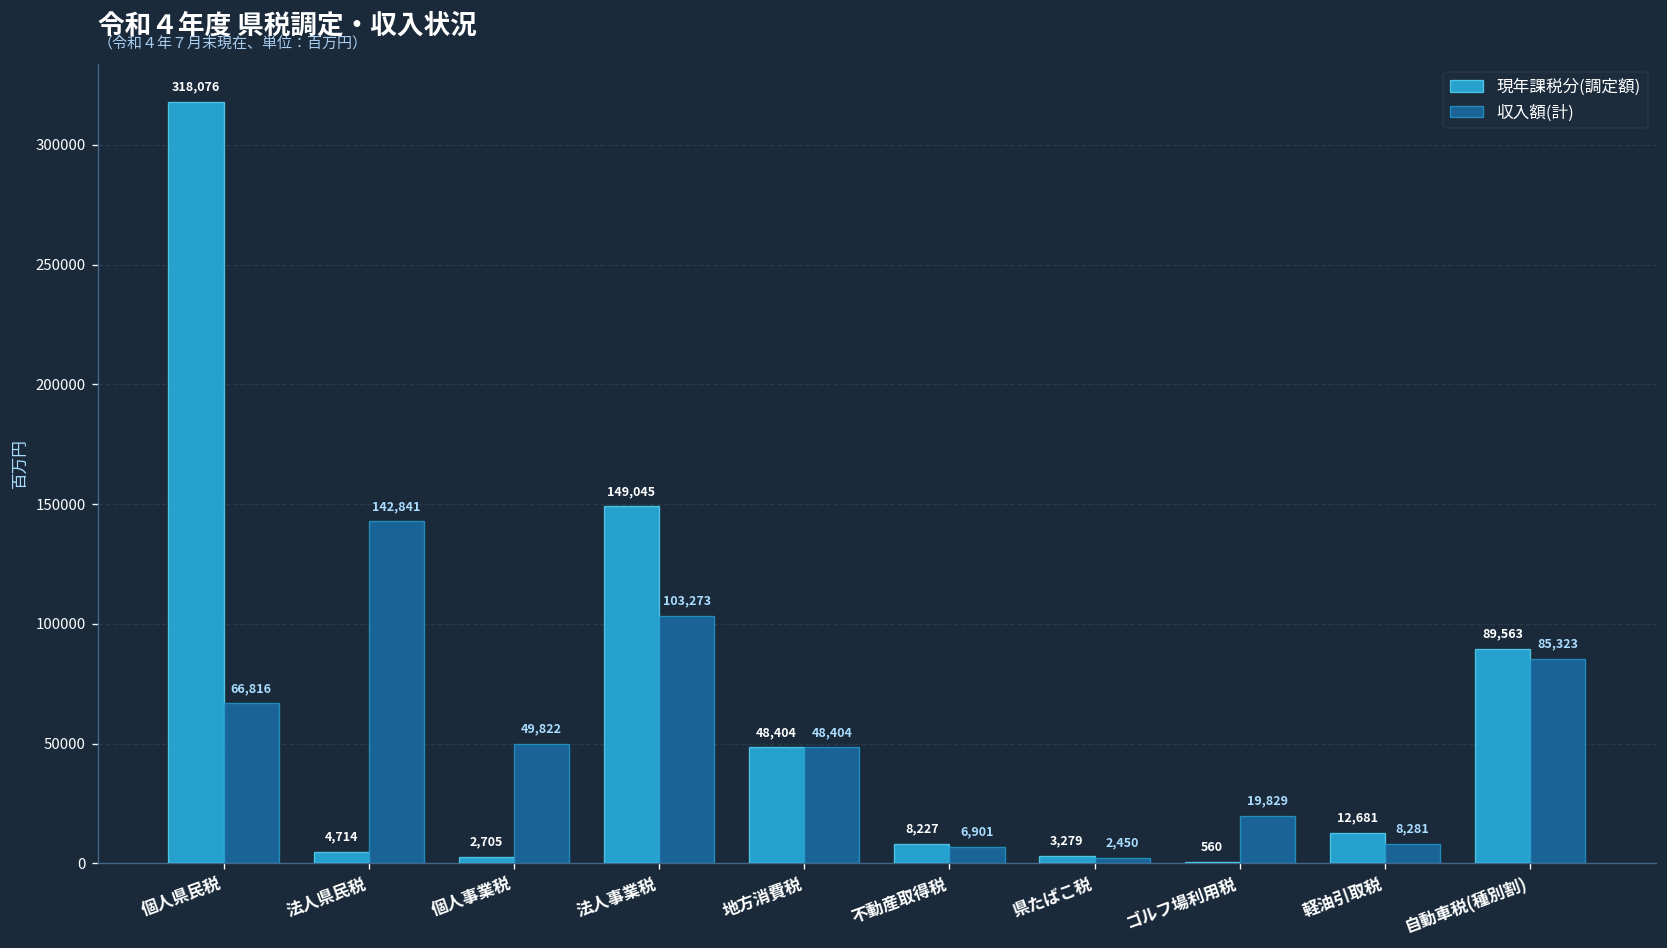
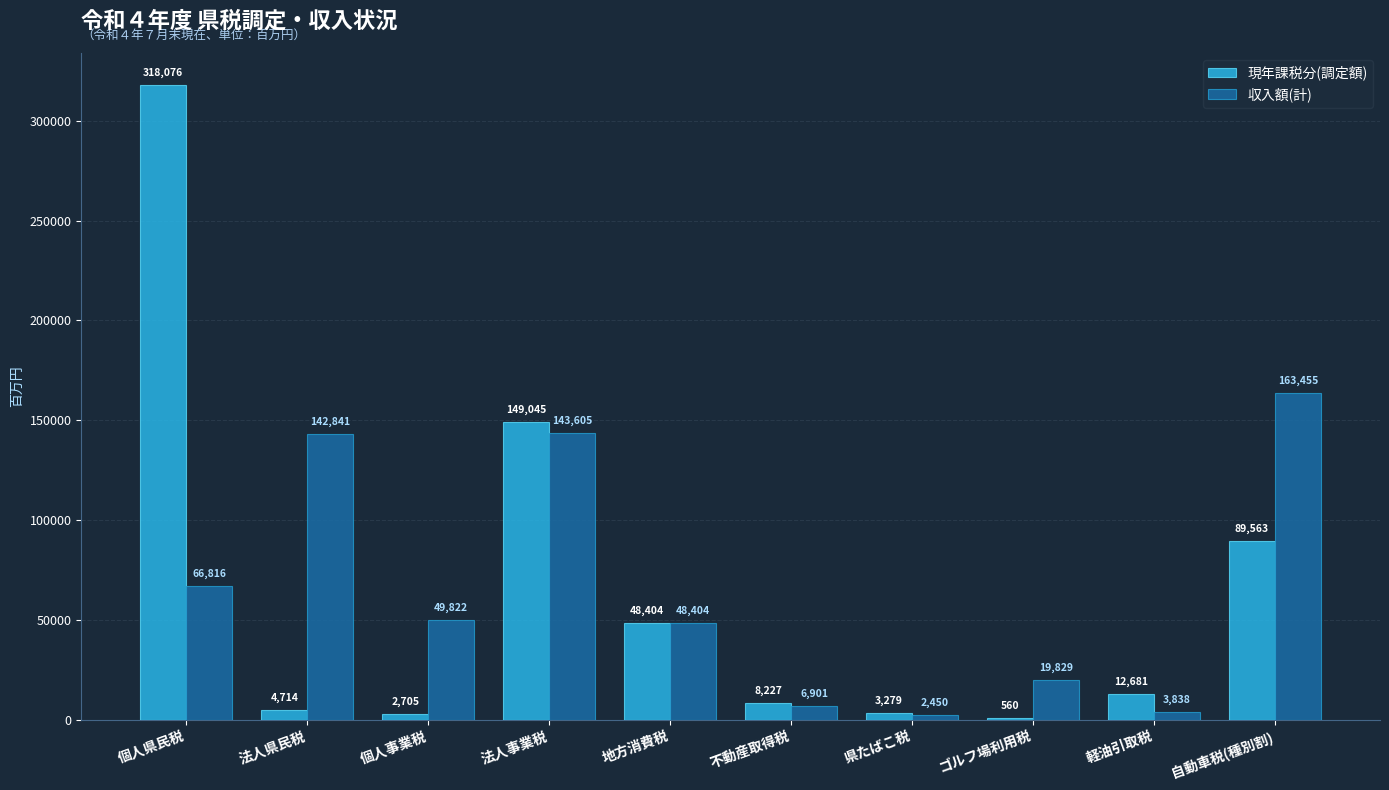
収入額(計), 法人事業税: 103,273 -> 143,605
収入額(計), 軽油引取税: 8,281 -> 3,838
収入額(計), 自動車税(種別割): 85,323 -> 163,455
